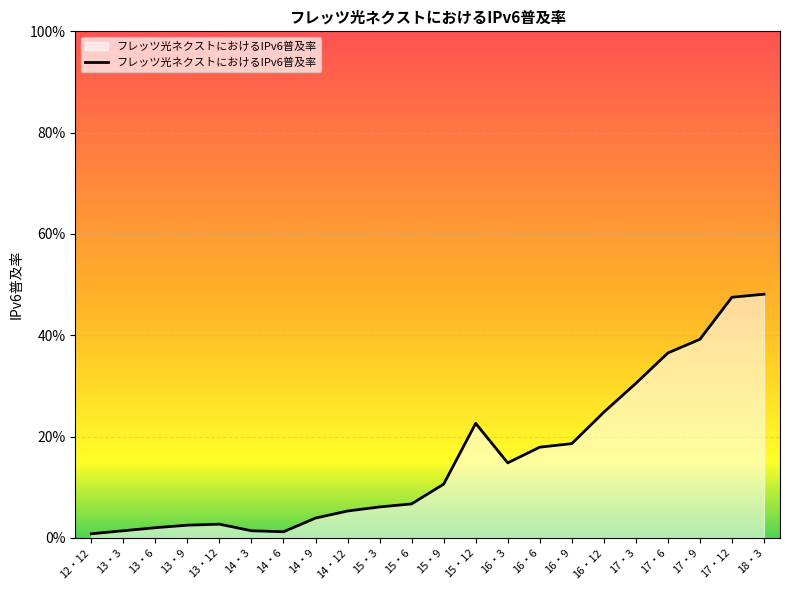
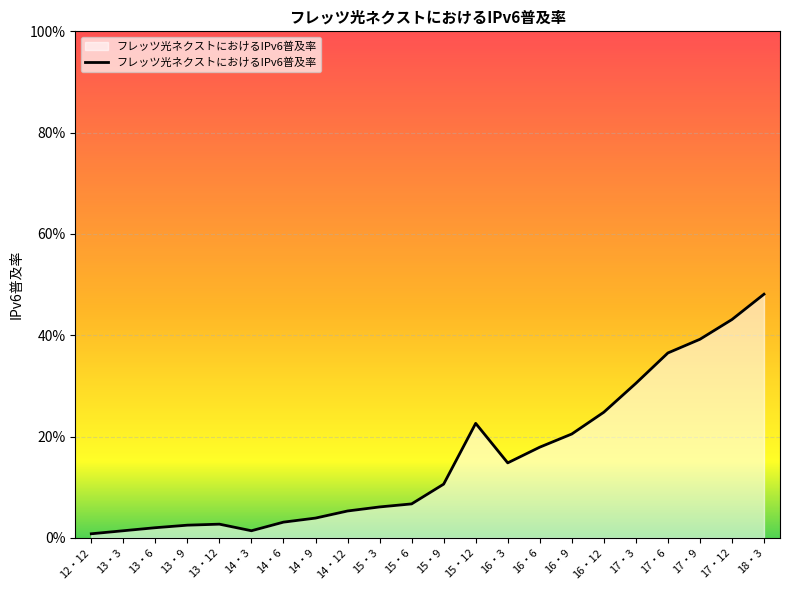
14・6: 1% -> 3%
16・9: 19% -> 21%
17・12: 48% -> 43%
